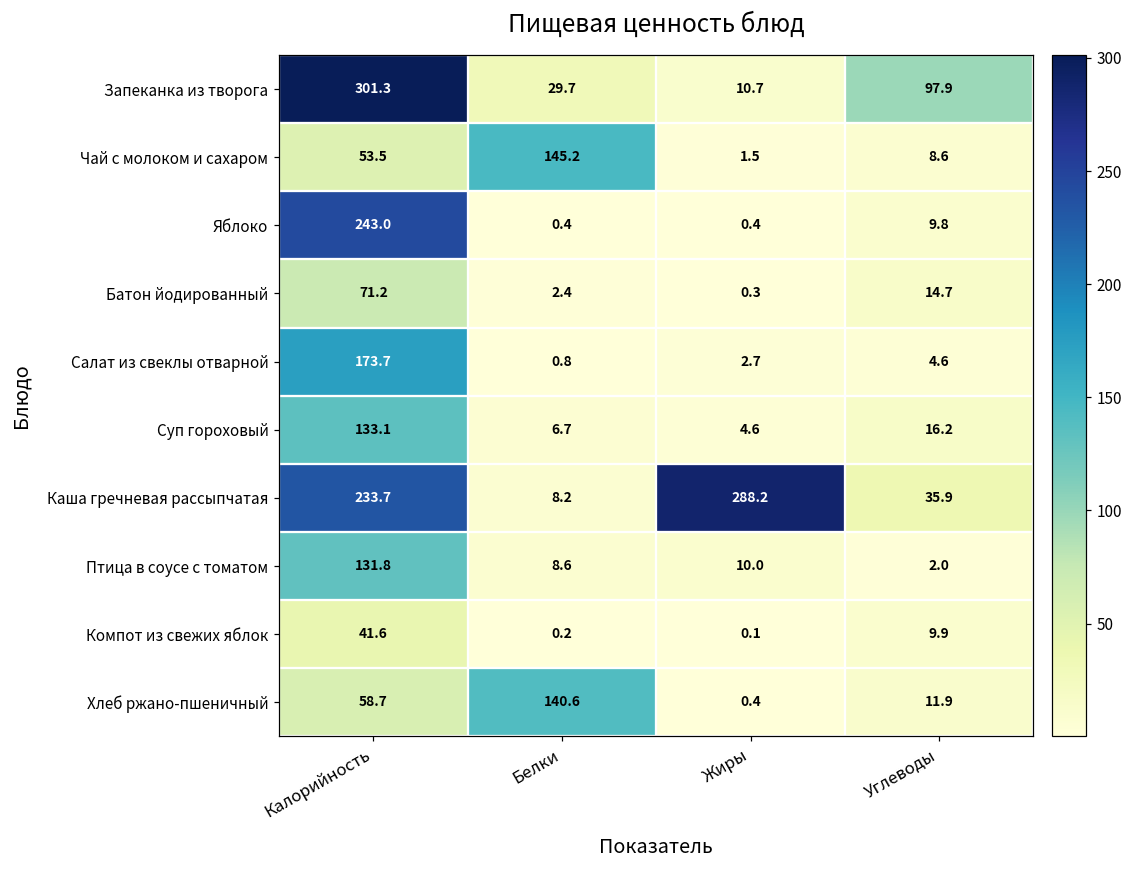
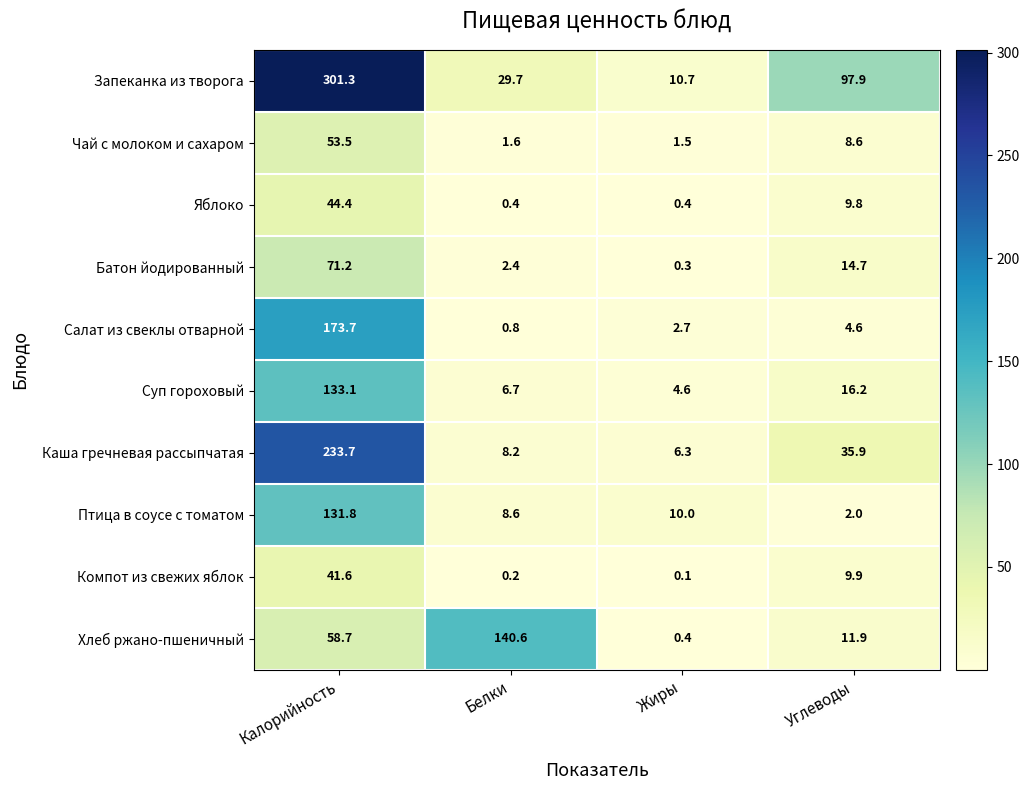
Чай с молоком и сахаром, Белки: 145.2 -> 1.6
Яблоко, Калорийность: 243.0 -> 44.4
Каша гречневая рассыпчатая, Жиры: 288.2 -> 6.3
